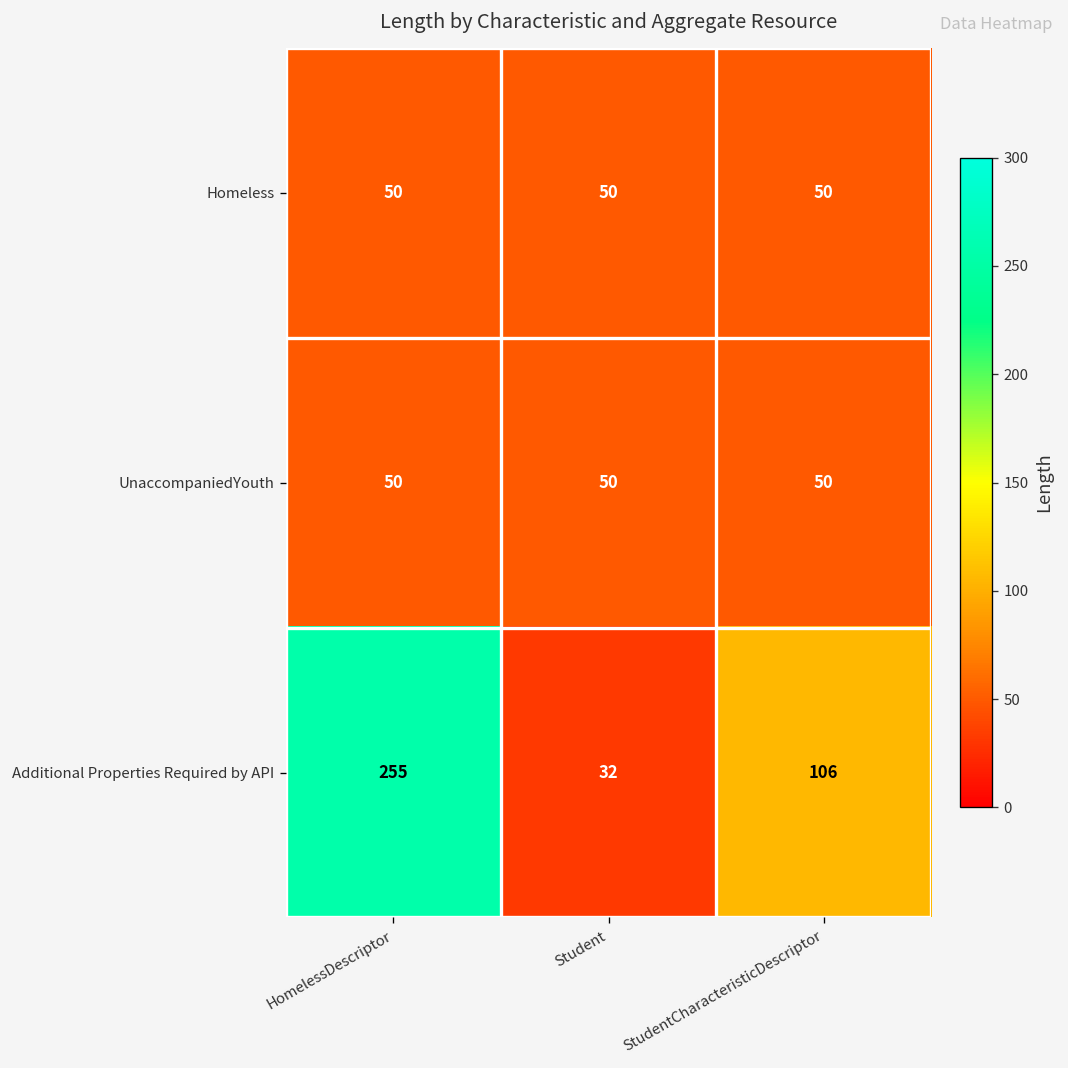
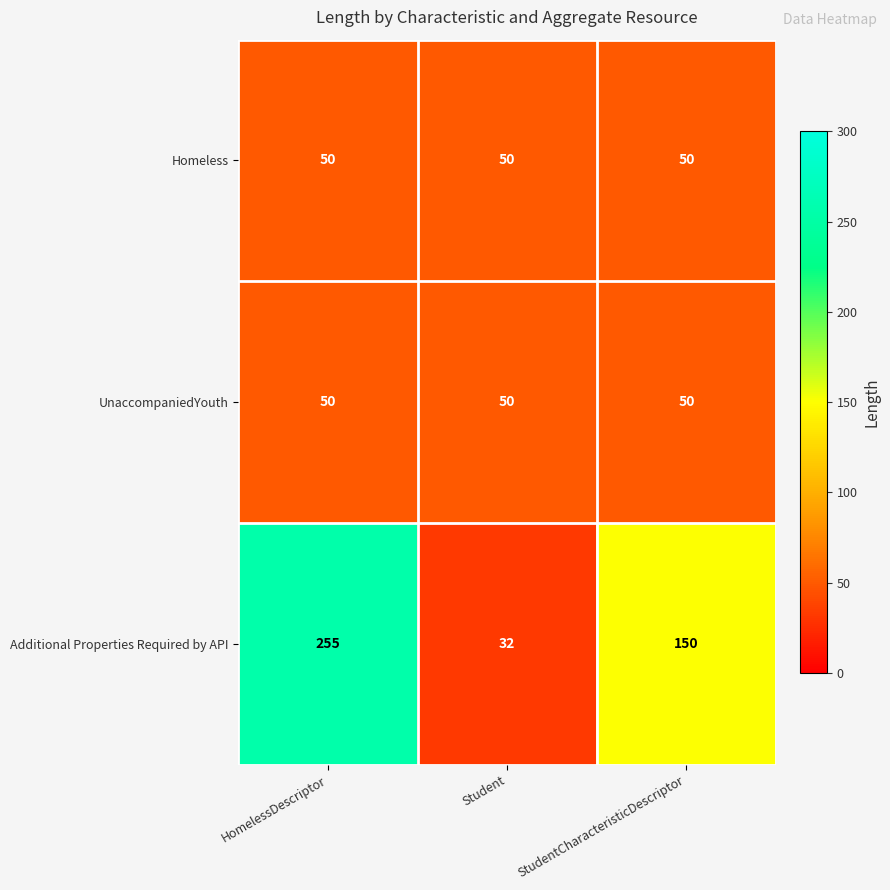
Additional Properties Required by API, StudentCharacteristicDescriptor: 106 -> 150
